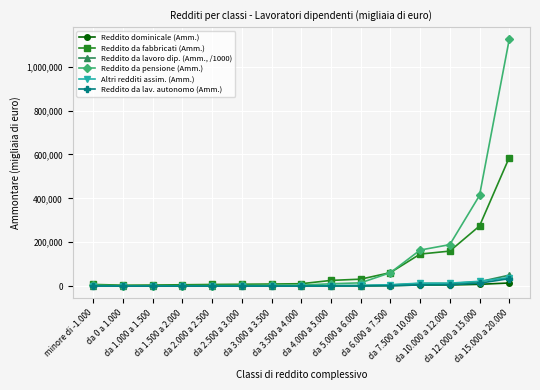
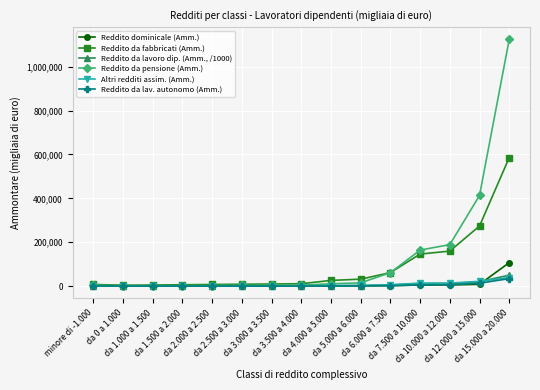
Reddito dominicale (Amm.), da 15.000 a 20.000: 10,000 -> 110,000
